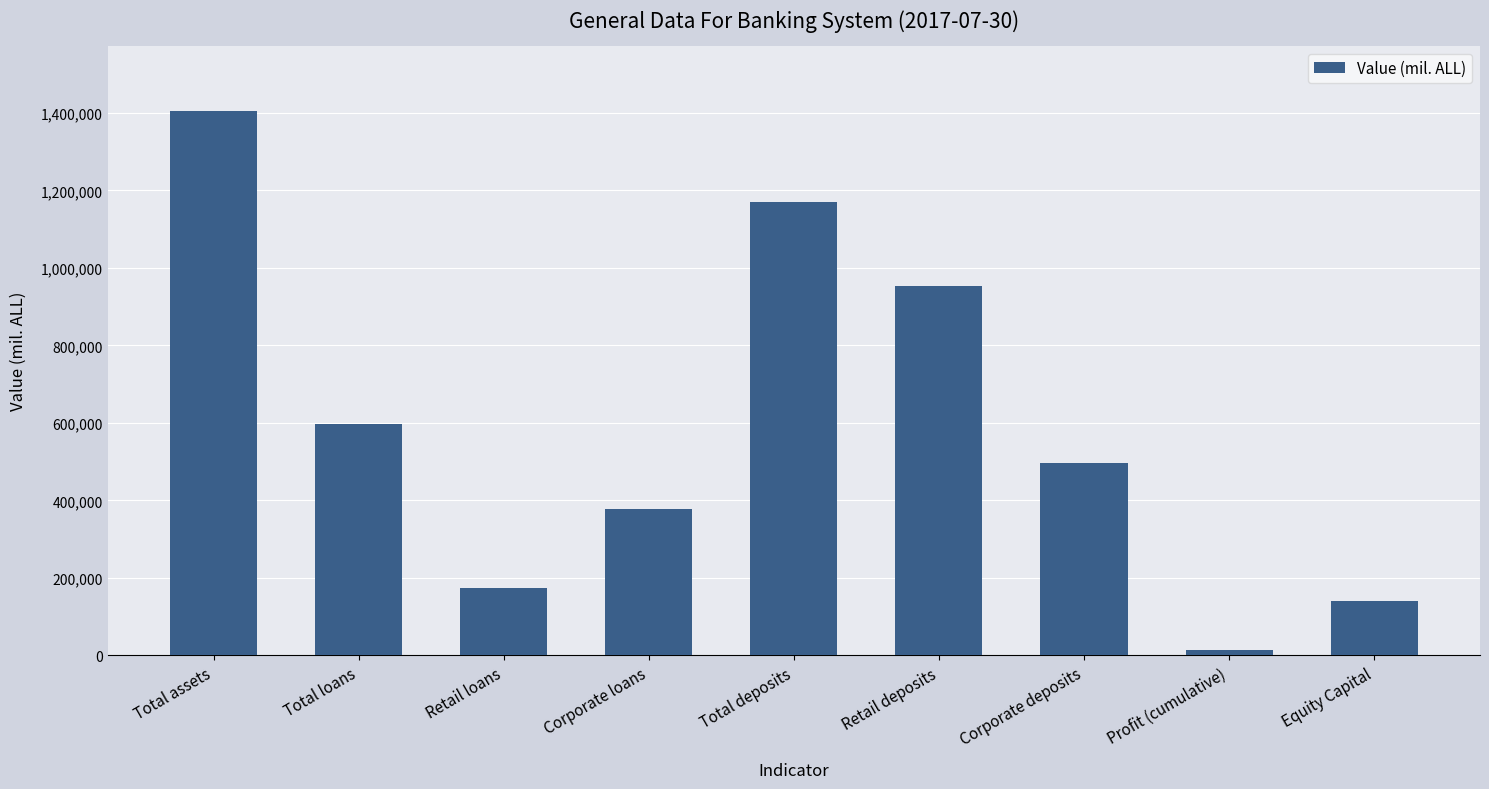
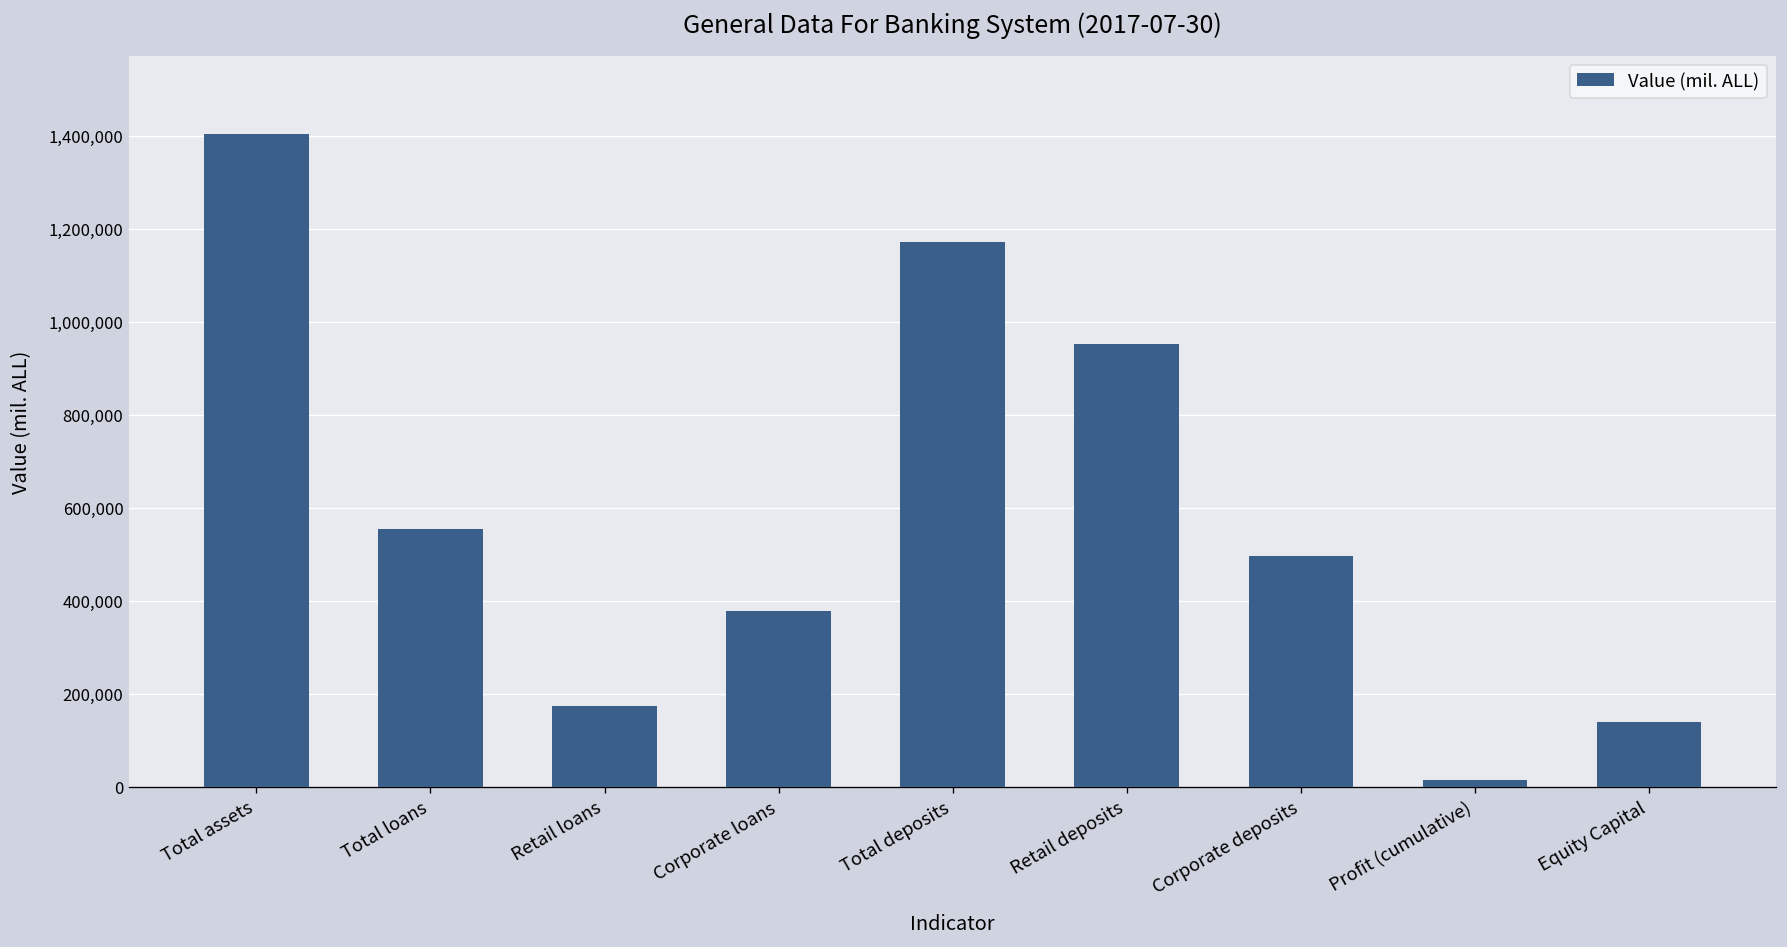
Total loans: 600,000 -> 550,000
